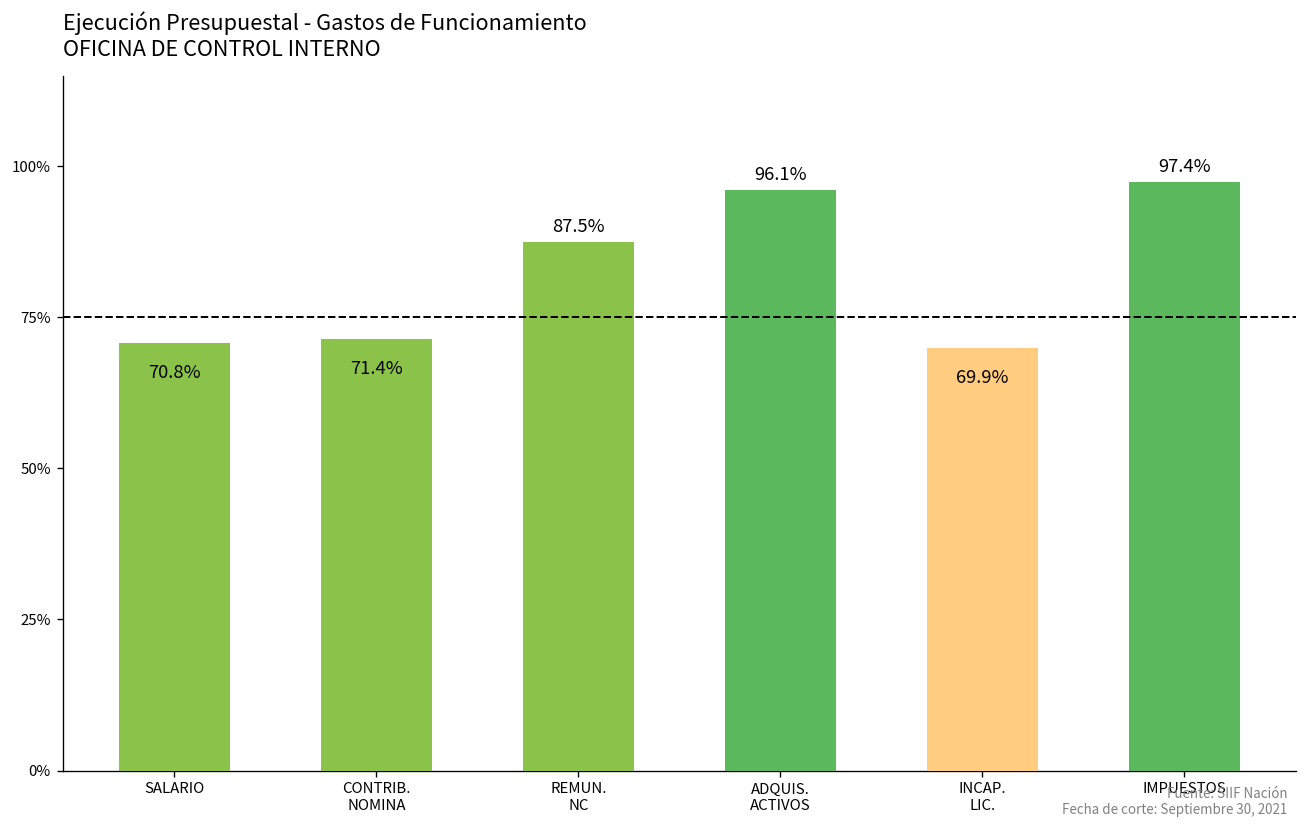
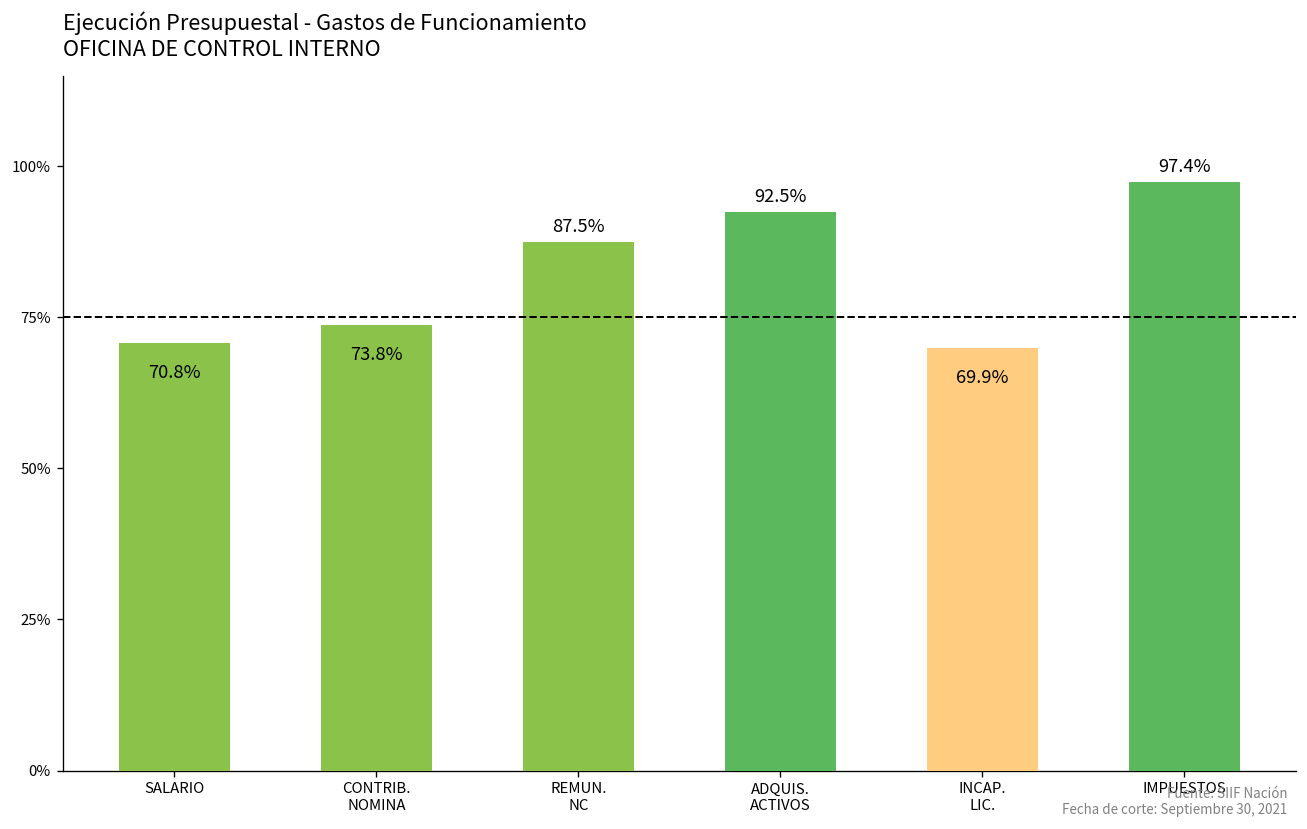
CONTRIB. NOMINA: 71.4% -> 73.8%
ADQUIS. ACTIVOS: 96.1% -> 92.5%
